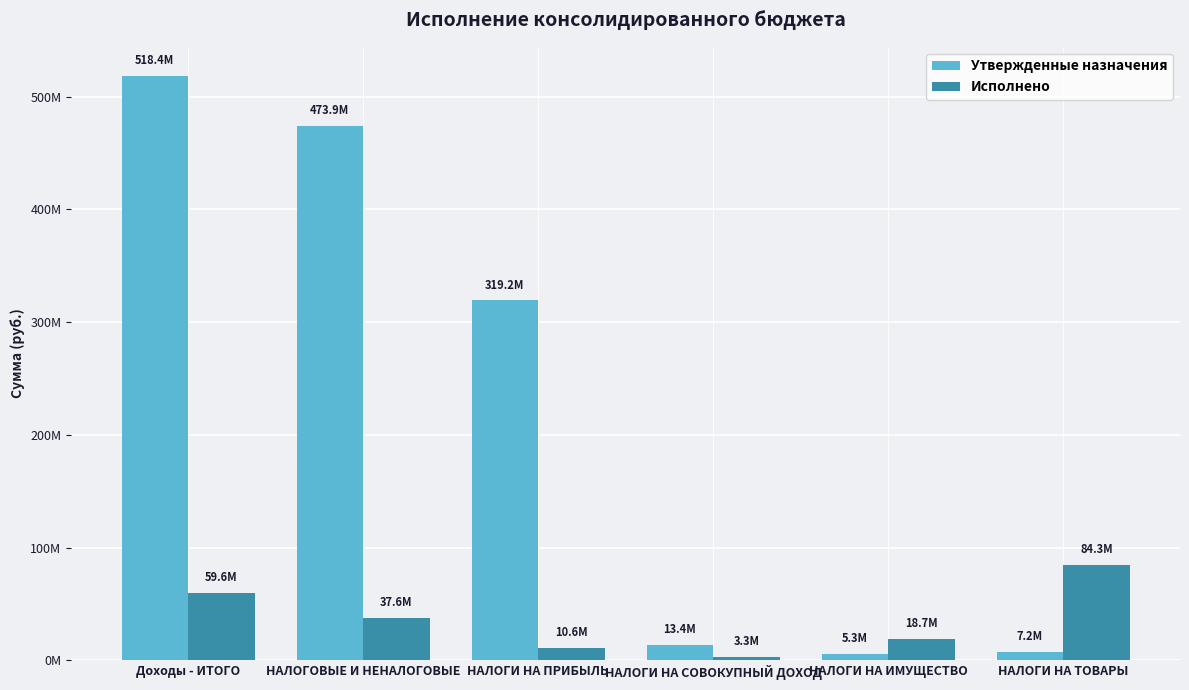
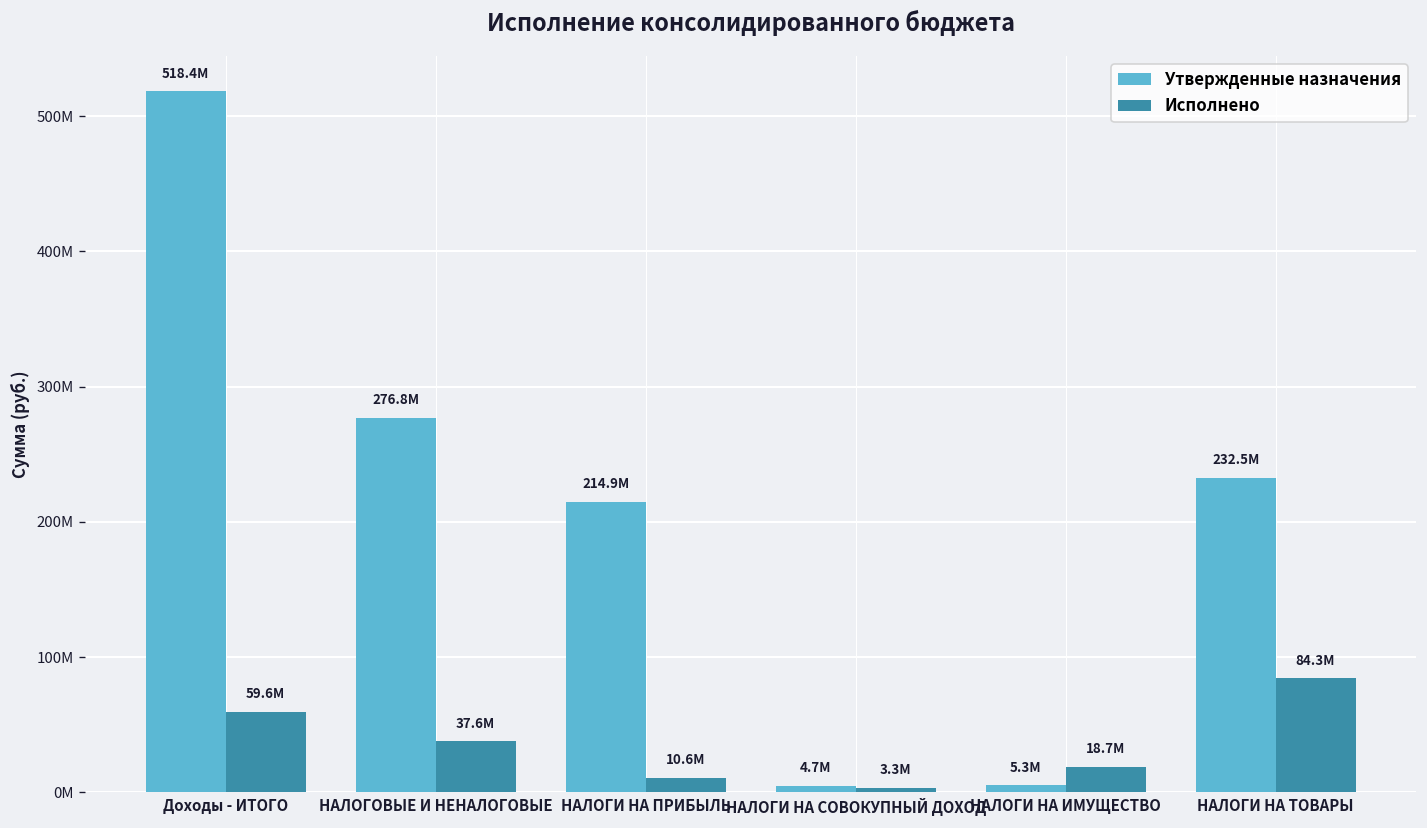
Утвержденные назначения, НАЛОГОВЫЕ И НЕНАЛОГОВЫЕ: 473.9M -> 276.8M
Утвержденные назначения, НАЛОГИ НА ПРИБЫЛЬ: 319.2M -> 214.9M
Утвержденные назначения, НАЛОГИ НА СОВОКУПНЫЙ ДОХОД: 13.4M -> 4.7M
Утвержденные назначения, НАЛОГИ НА ТОВАРЫ: 7.2M -> 232.5M
